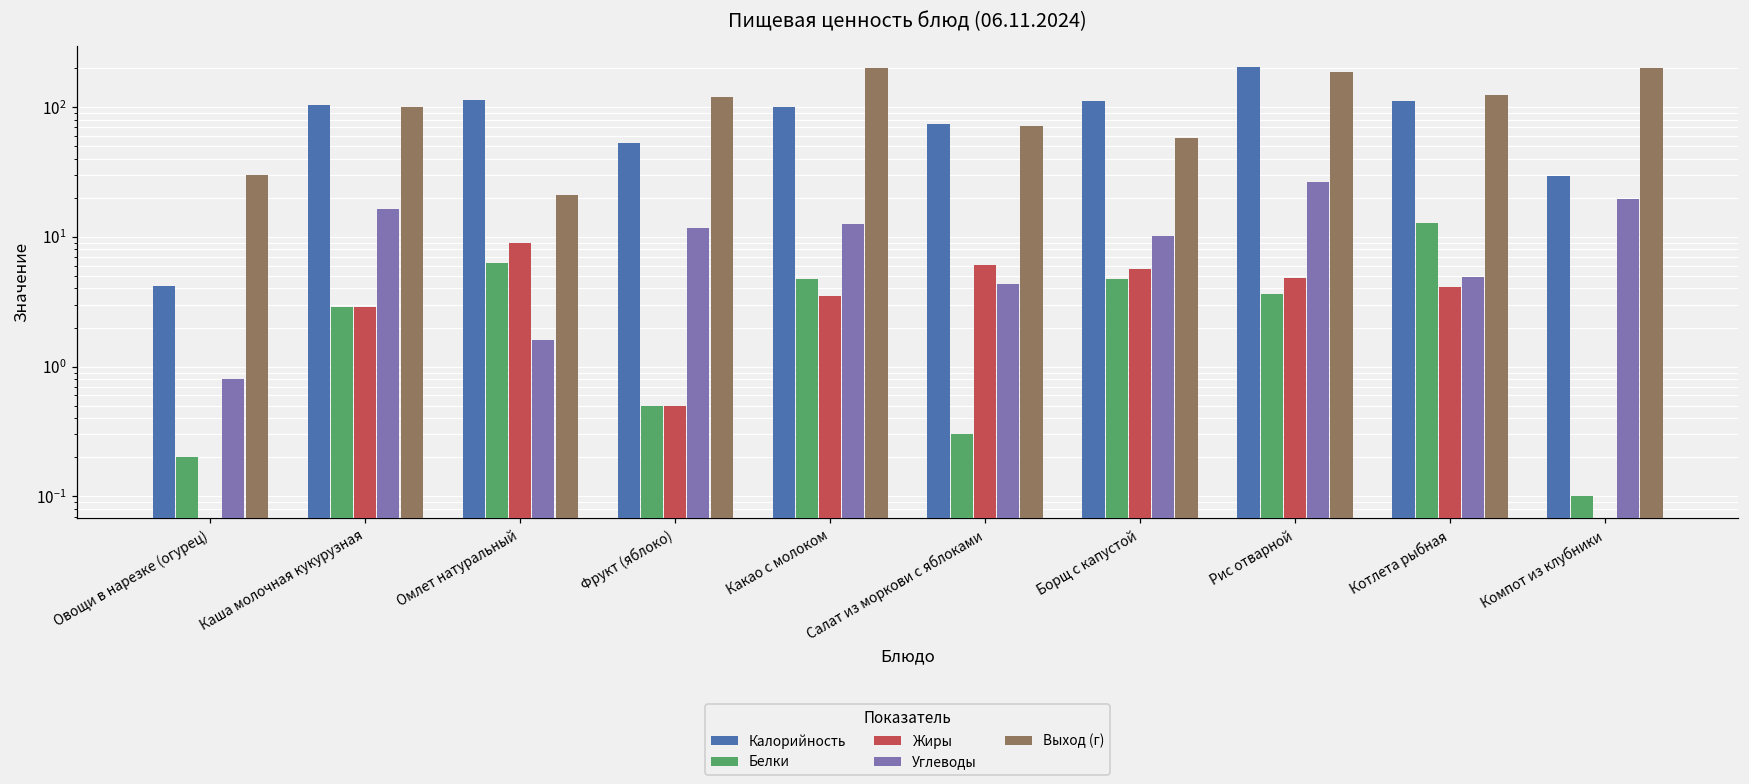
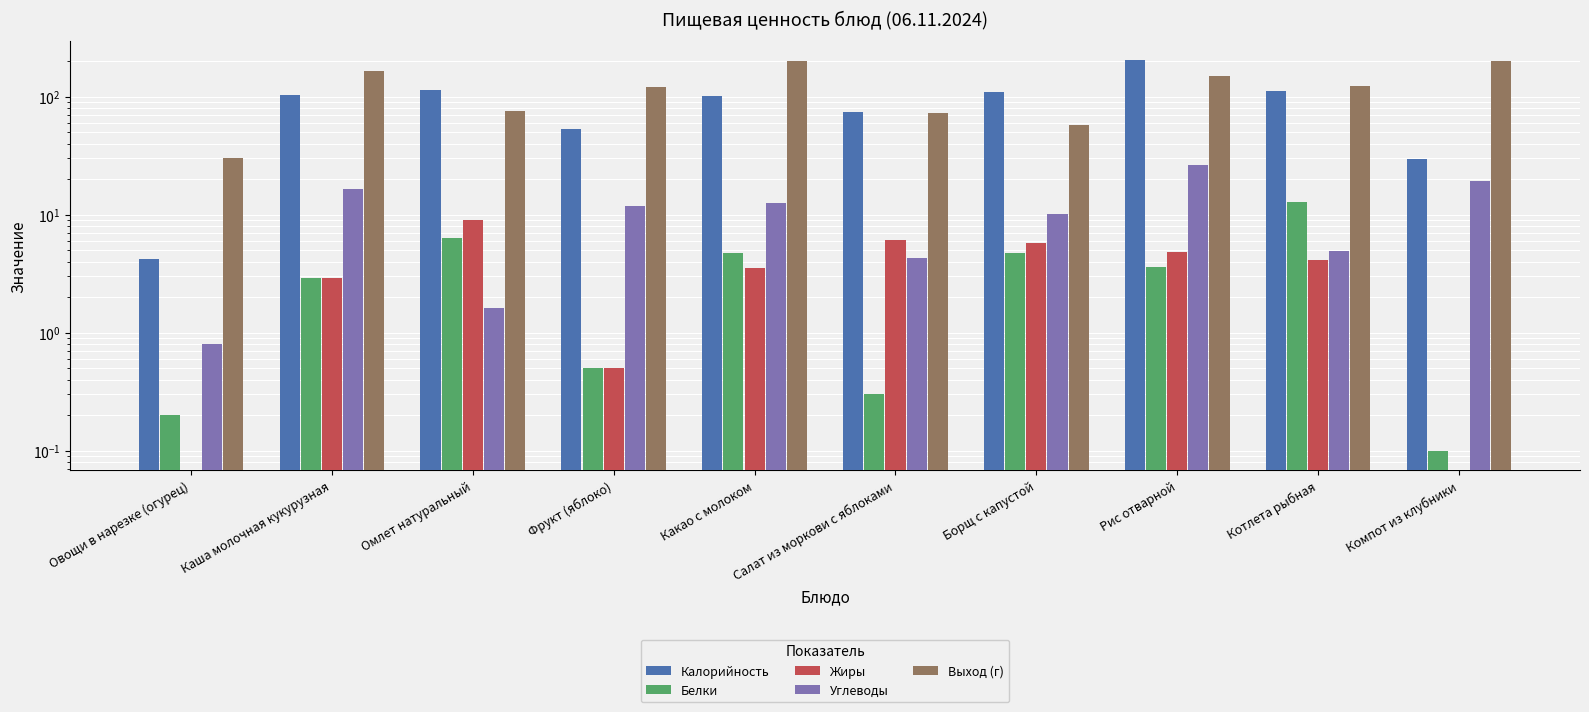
Выход (г), Каша молочная кукурузная: 100 -> 160
Выход (г), Омлет натуральный: 21 -> 80
Выход (г), Рис отварной: 190 -> 150
